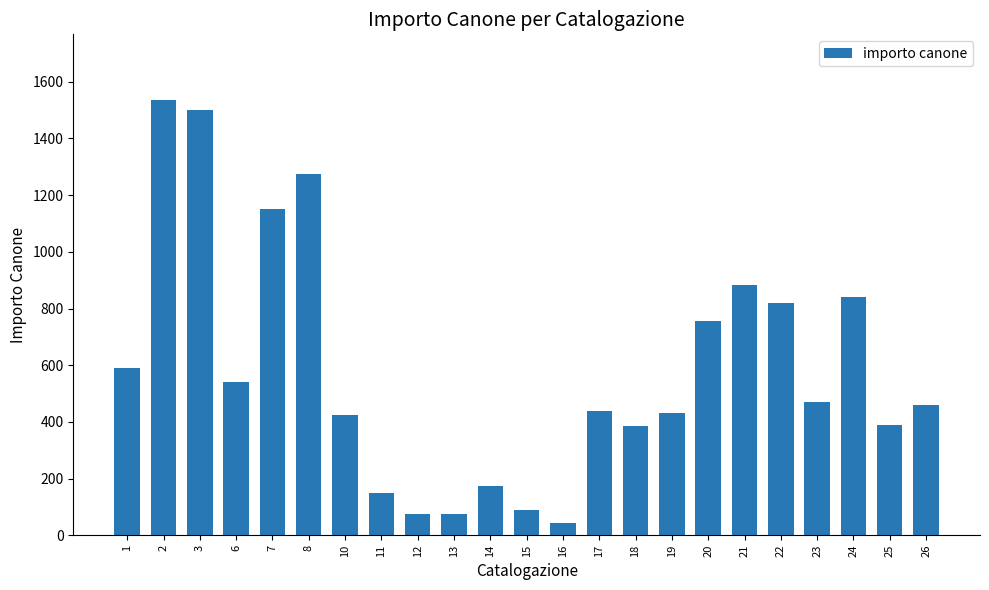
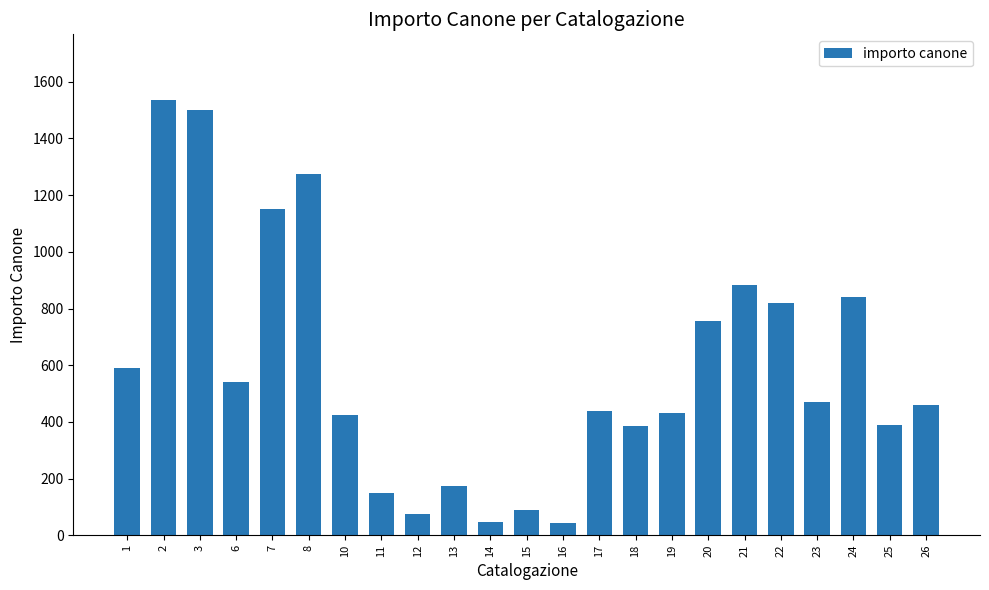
13: 80 -> 170
14: 180 -> 50
